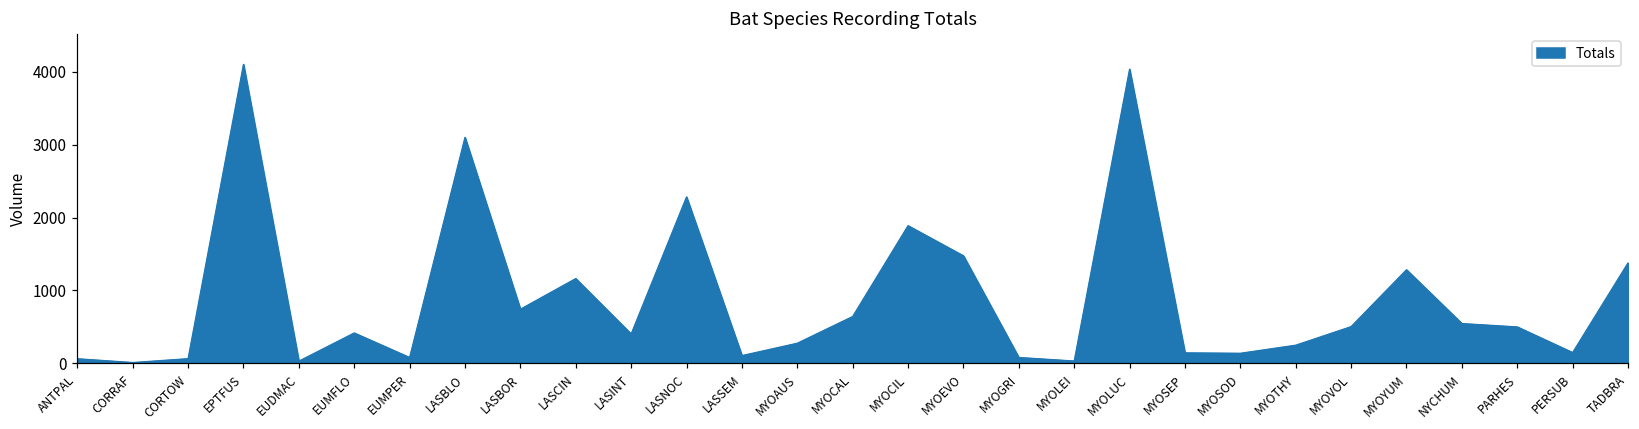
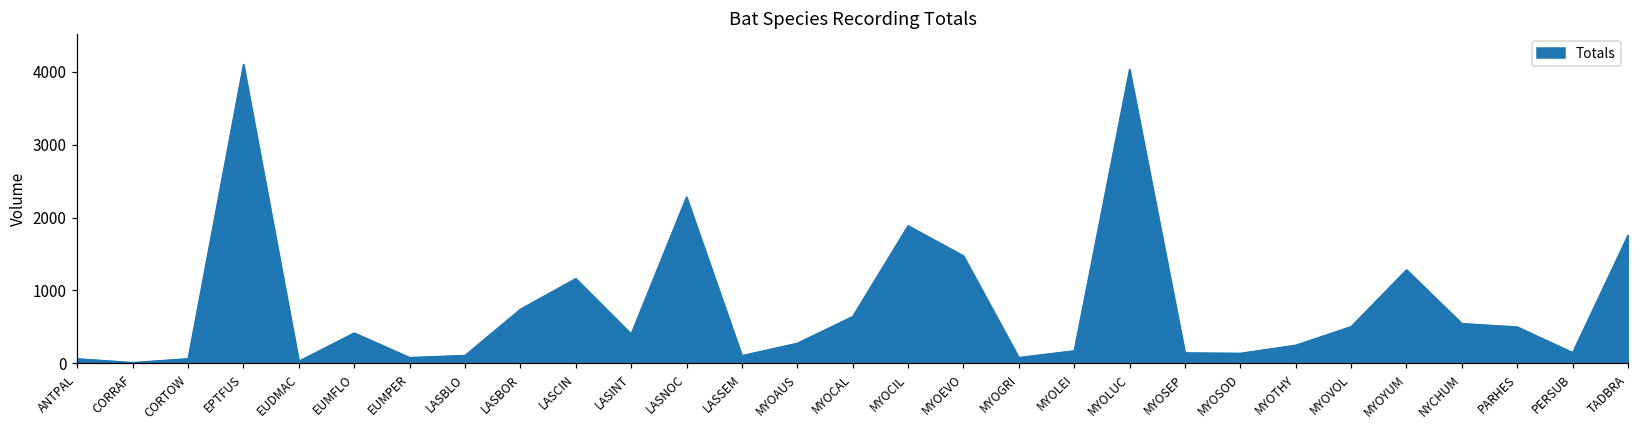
LASBLO: 3100 -> 100
MYOLEI: 0 -> 200
TADBRA: 1400 -> 1800
